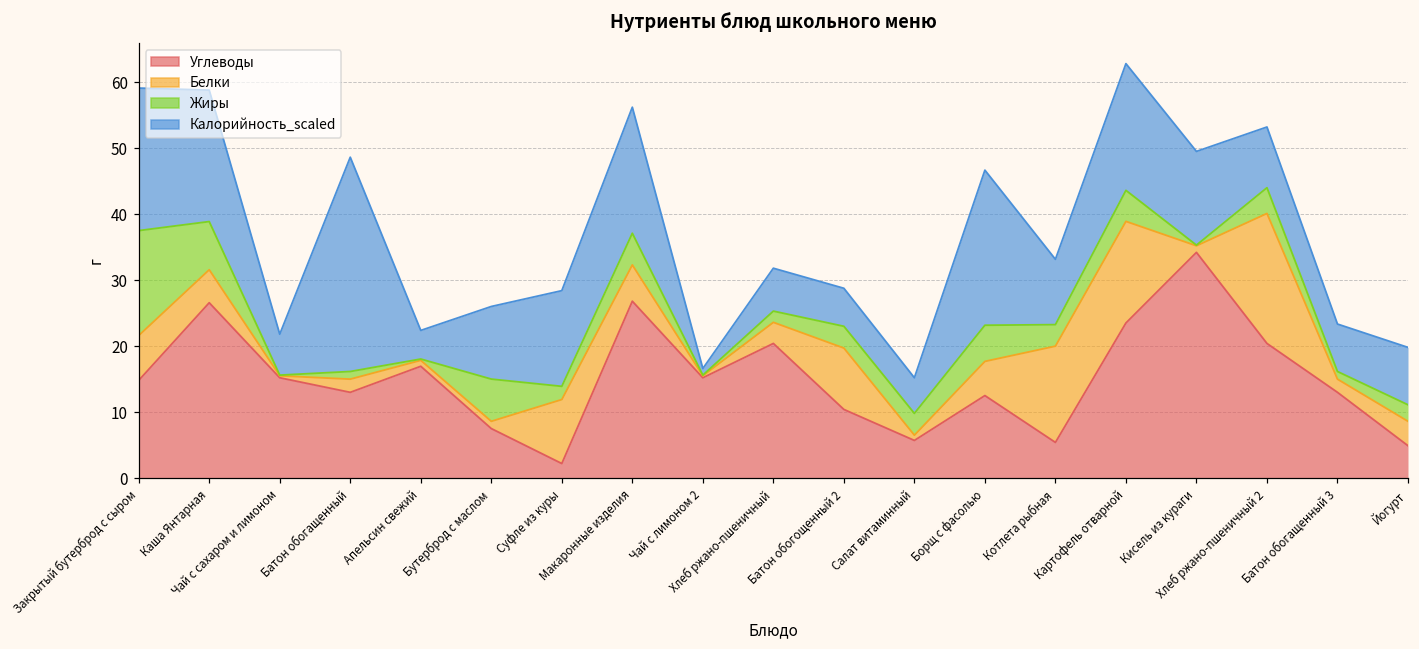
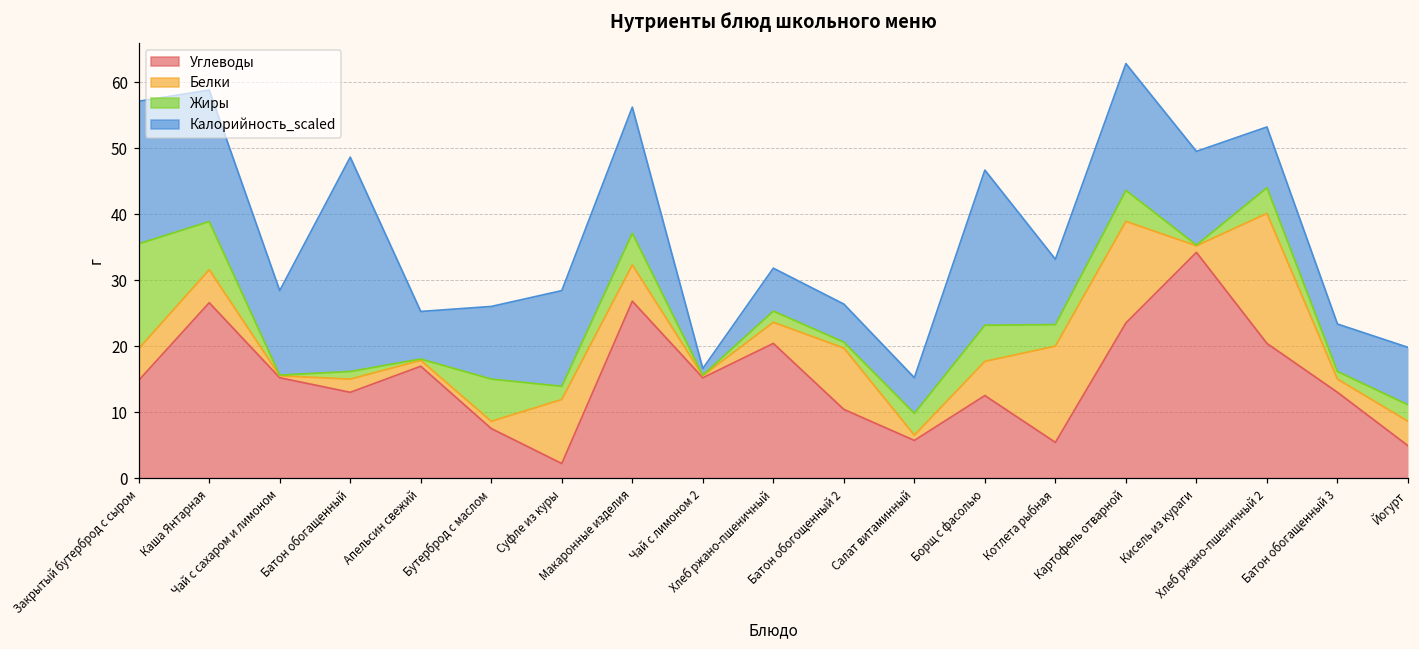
Белки, Закрытый бутерброд с сыром: 7 -> 5
Калорийность_scaled, Чай с сахаром и лимоном: 6 -> 13
Калорийность_scaled, Апельсин свежий: 4 -> 7
Жиры, Батон обогощенный 2: 3 -> 1
